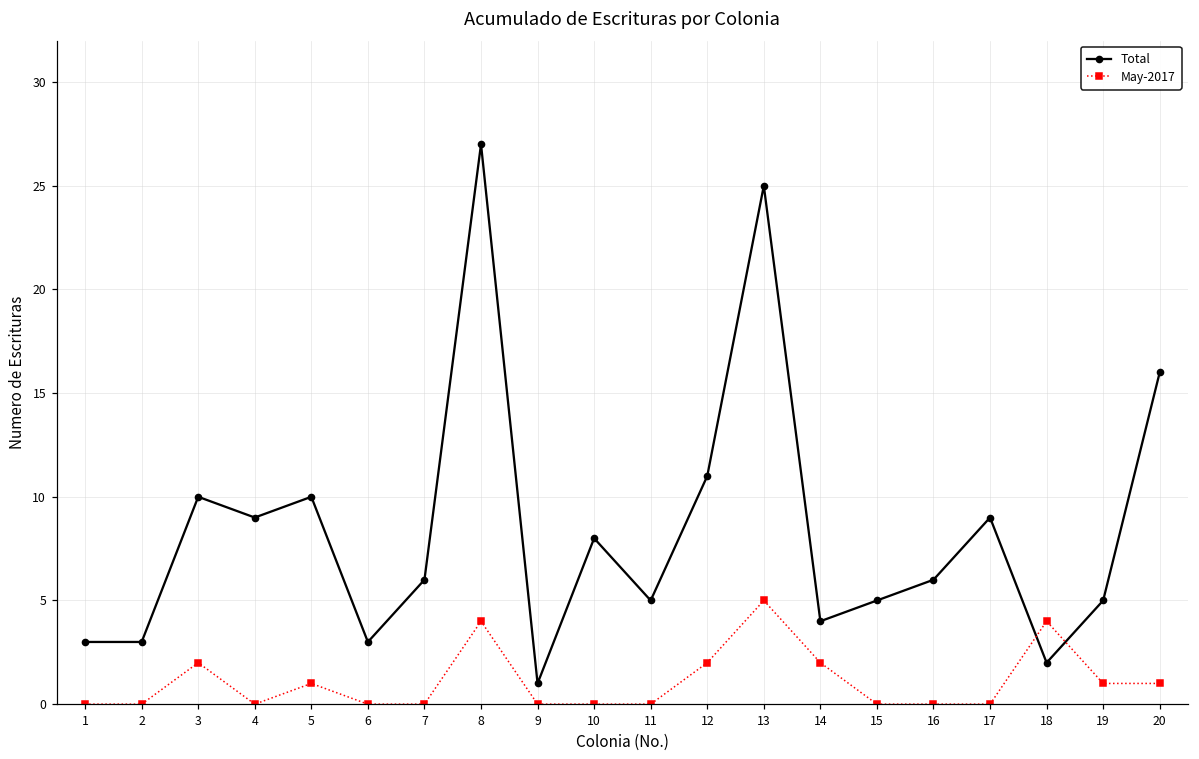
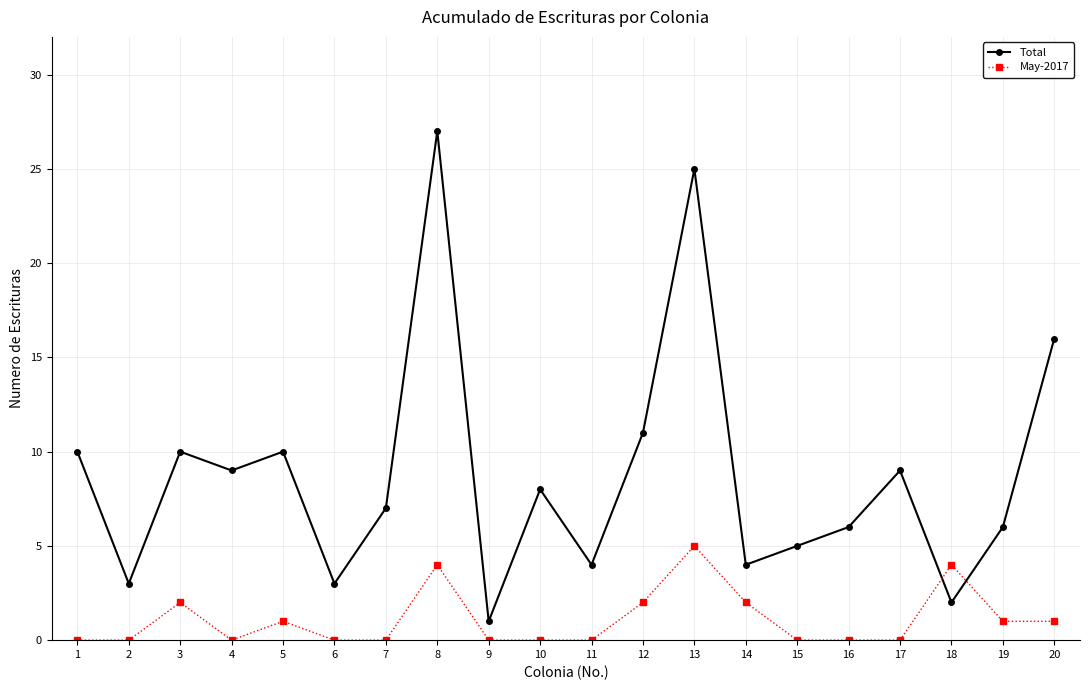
Total, 1: 3 -> 10
Total, 7: 6 -> 7
Total, 11: 5 -> 4
Total, 19: 5 -> 6
